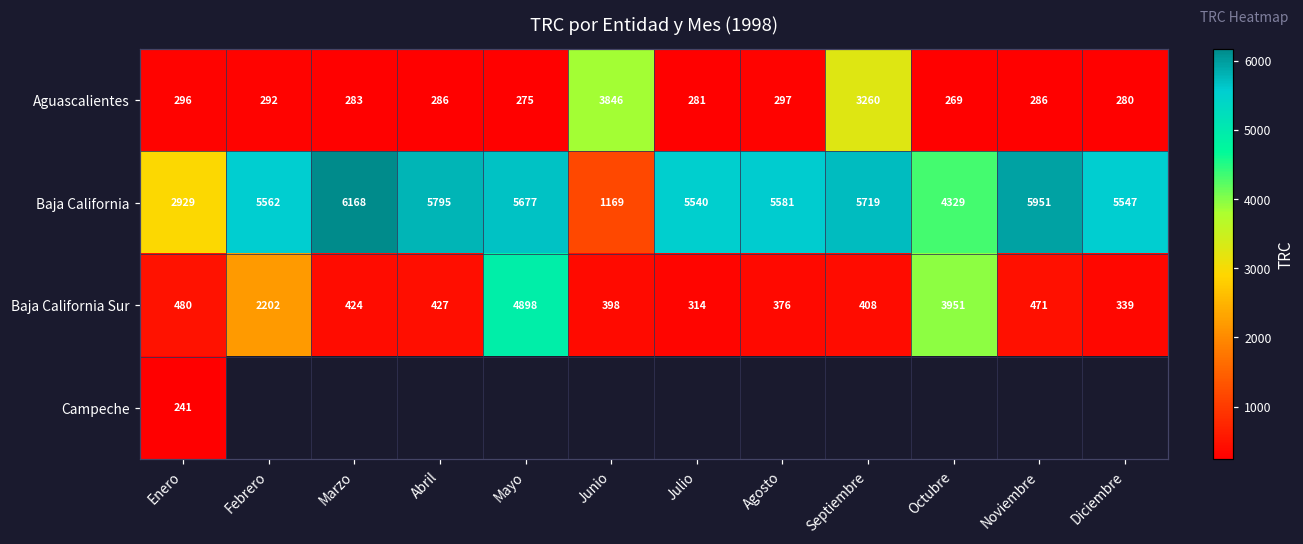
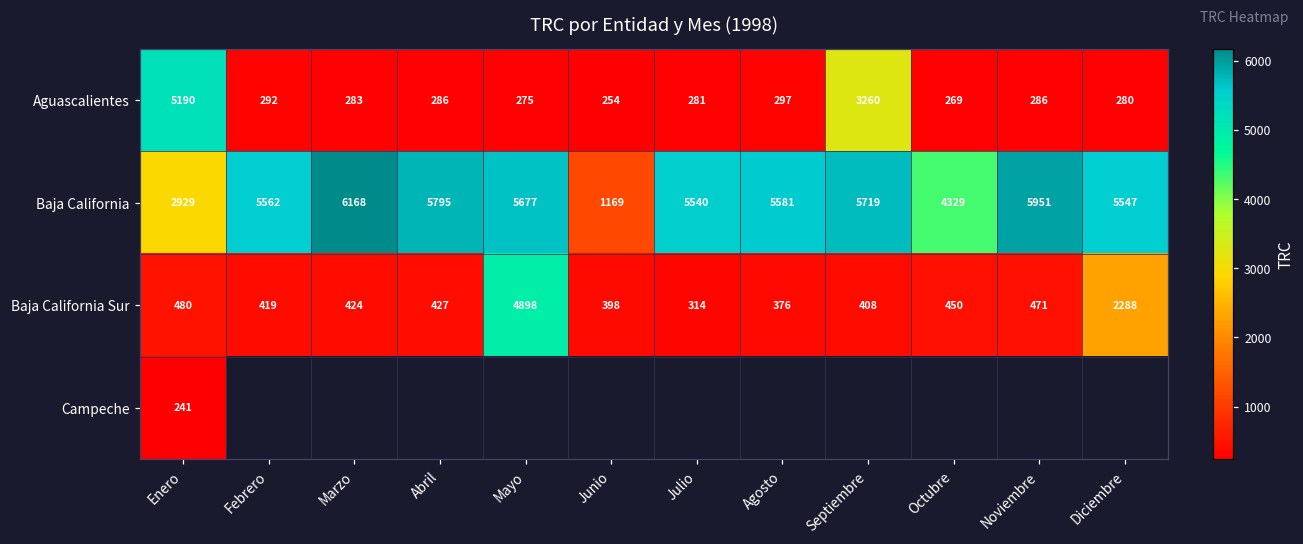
Aguascalientes, Enero: 296 -> 5190
Aguascalientes, Junio: 3846 -> 254
Baja California Sur, Febrero: 2202 -> 419
Baja California Sur, Octubre: 3951 -> 450
Baja California Sur, Diciembre: 339 -> 2288
